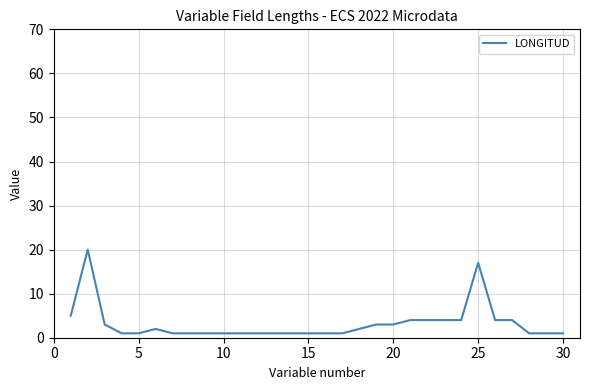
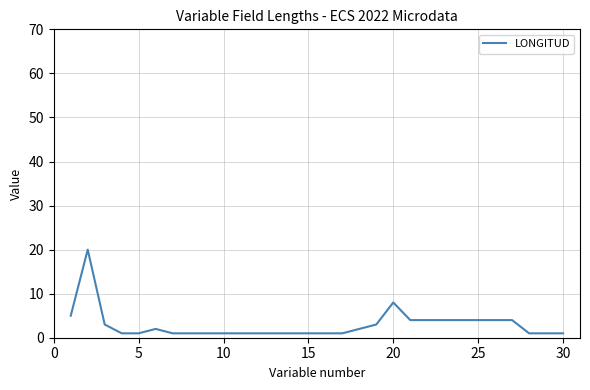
20: 3 -> 8
25: 17 -> 4
